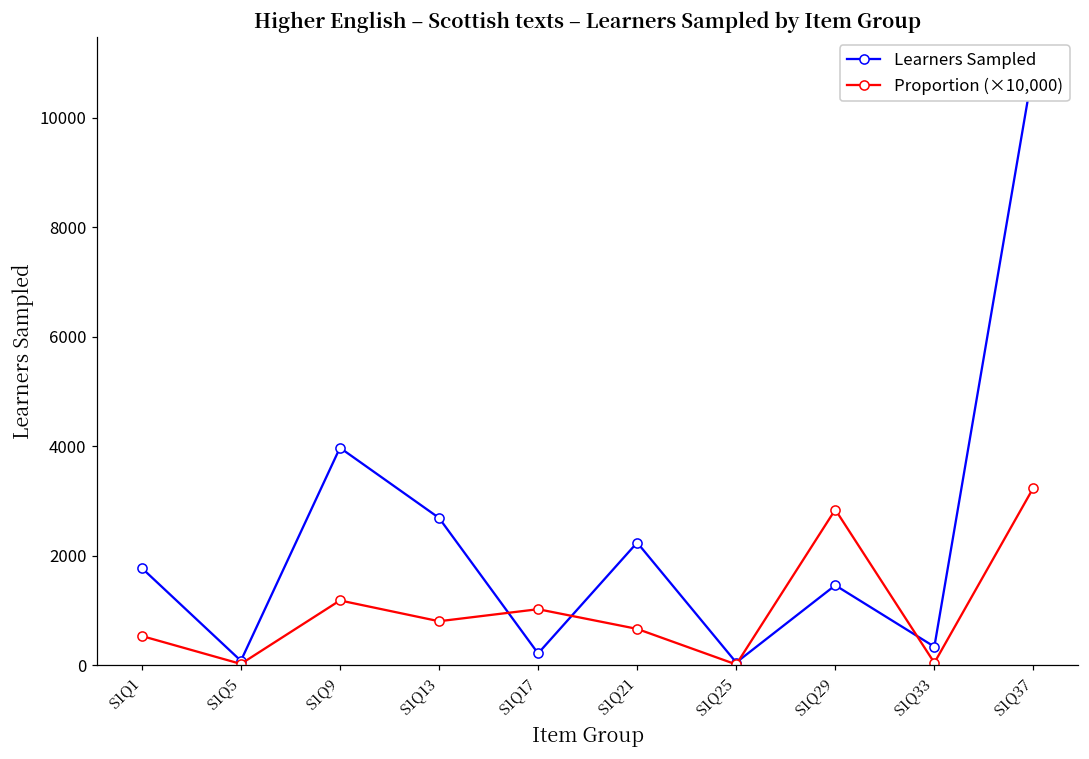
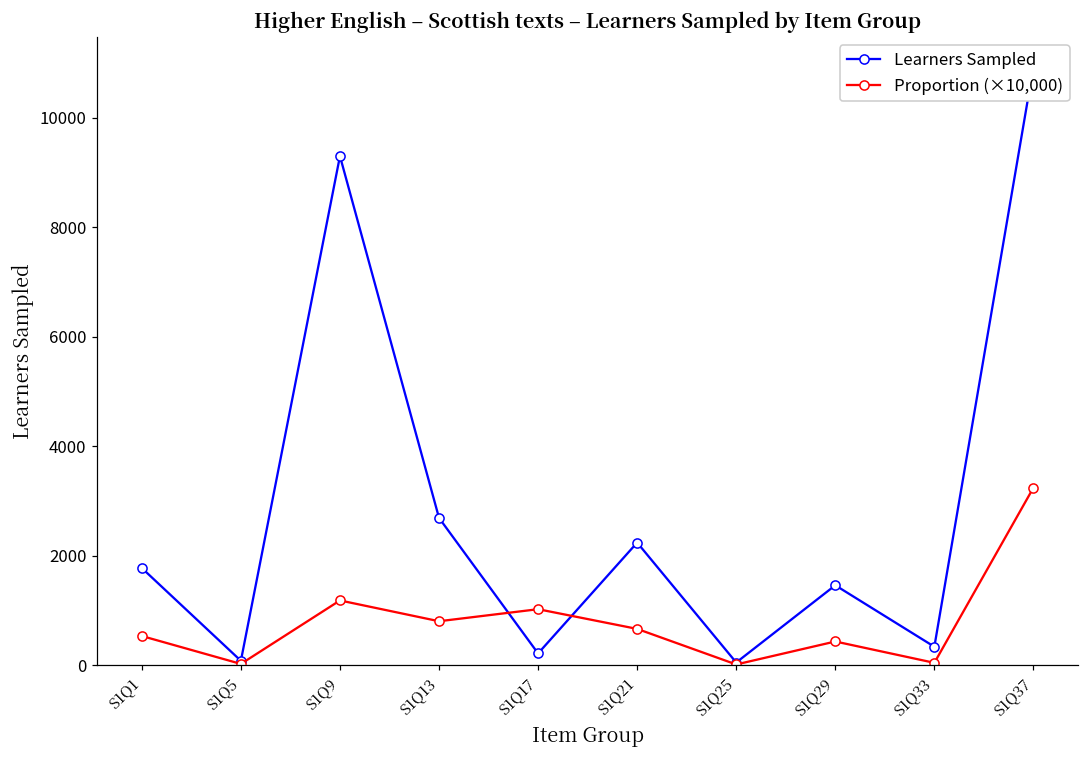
Learners Sampled, S1Q9: 4000 -> 9300
Proportion (×10,000), S1Q29: 2800 -> 400
